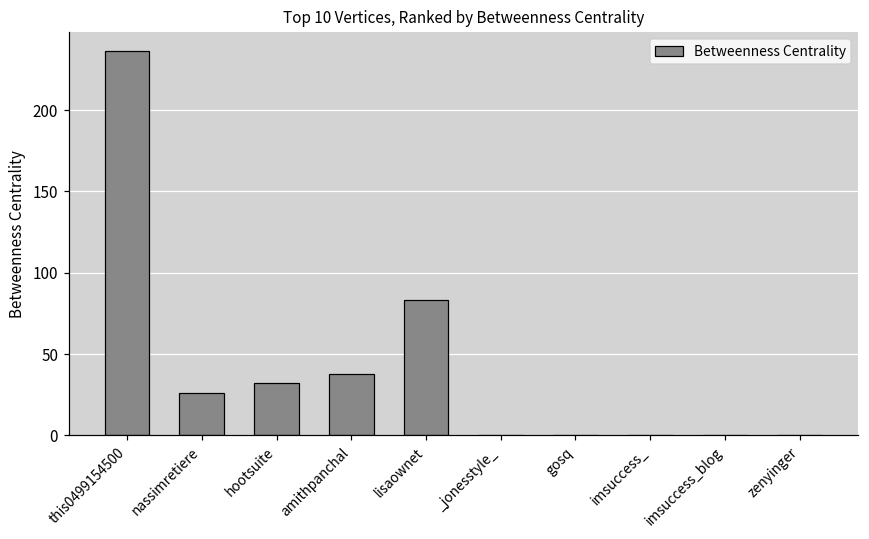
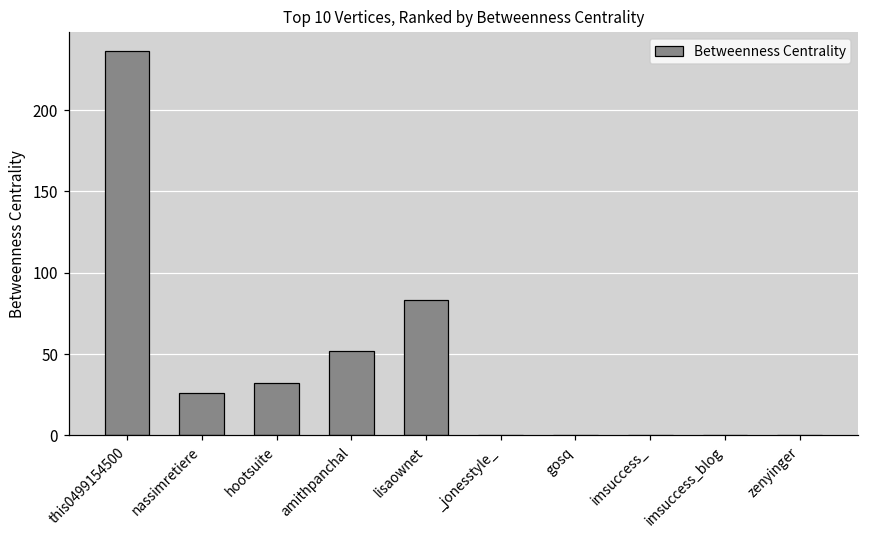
amithpanchal: 38 -> 52
